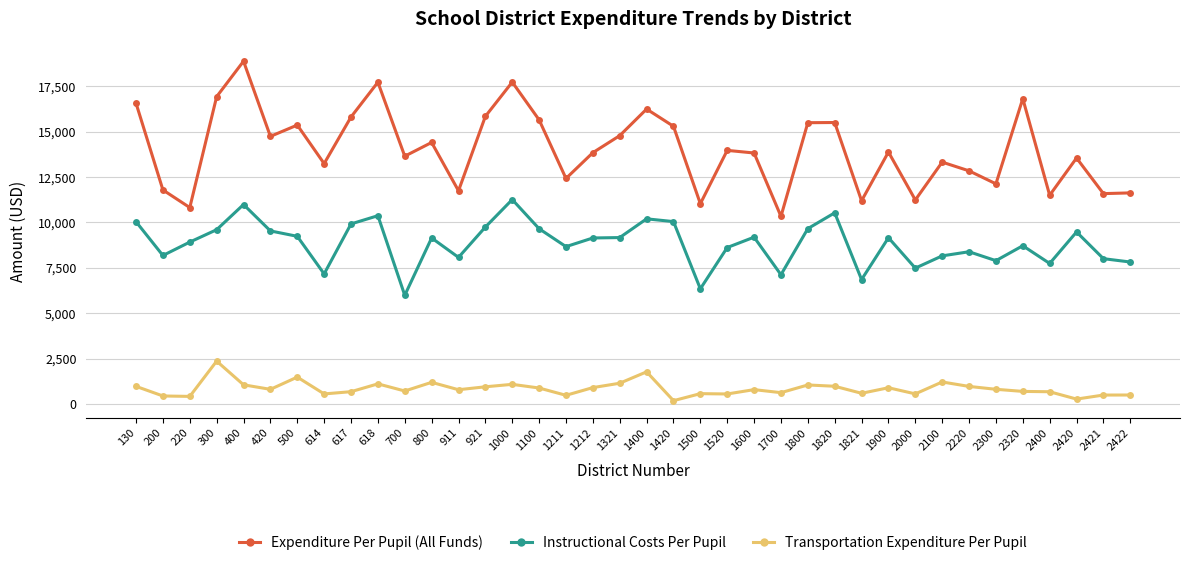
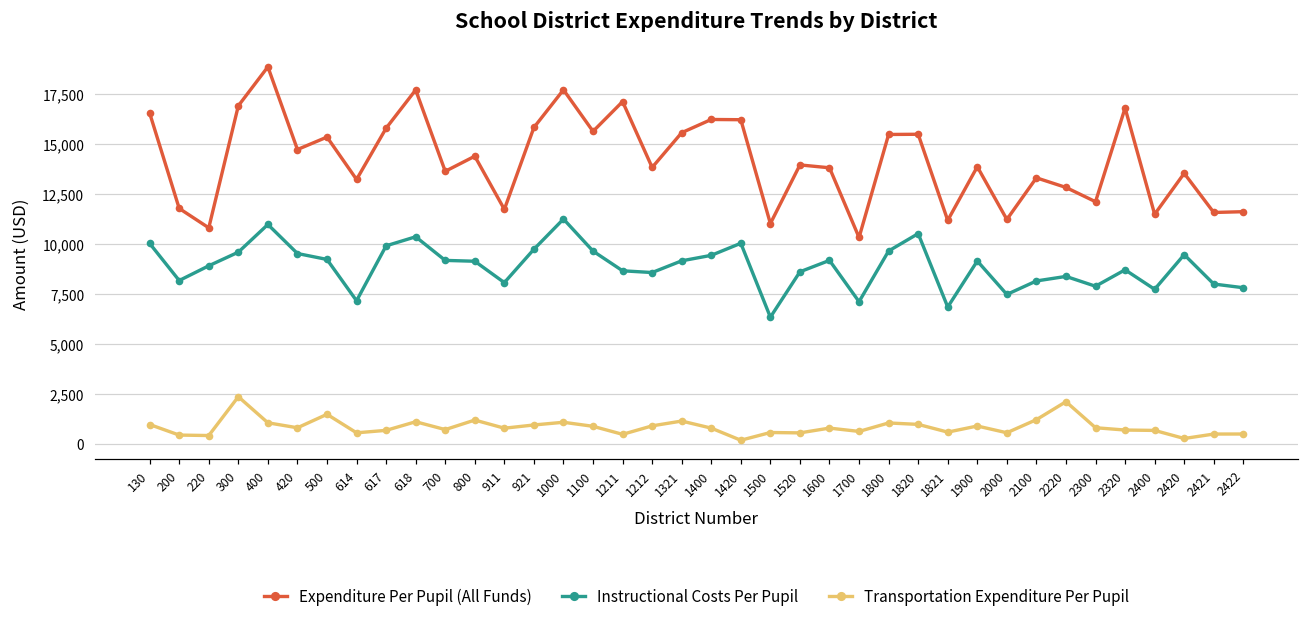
Instructional Costs Per Pupil, 700: 6,000 -> 9,200
Expenditure Per Pupil (All Funds), 1211: 12,400 -> 17,100
Instructional Costs Per Pupil, 1212: 9,100 -> 8,600
Expenditure Per Pupil (All Funds), 1321: 14,800 -> 15,600
Instructional Costs Per Pupil, 1400: 10,200 -> 9,400
Transportation Expenditure Per Pupil, 1400: 1,800 -> 800
Expenditure Per Pupil (All Funds), 1420: 15,300 -> 16,200
Transportation Expenditure Per Pupil, 2220: 1,000 -> 2,100
